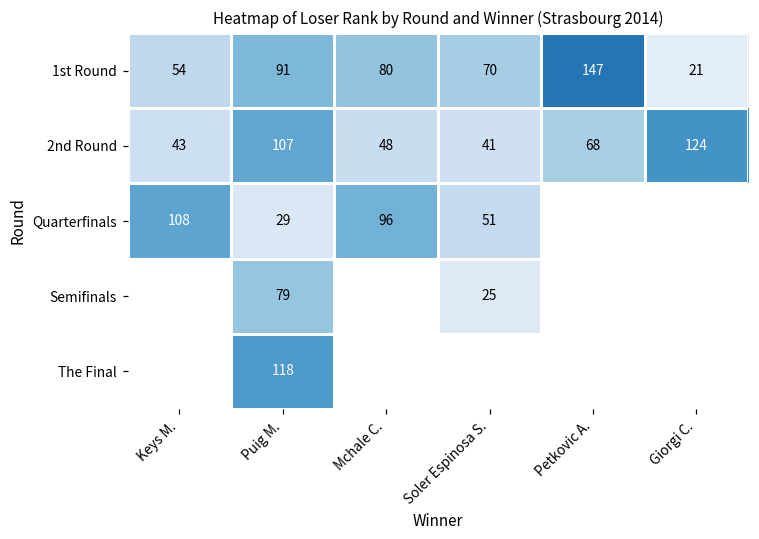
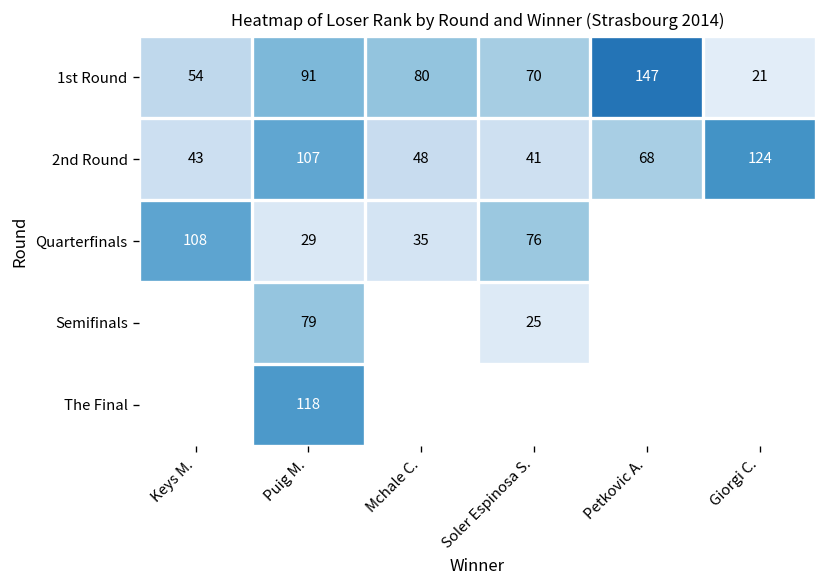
Quarterfinals, Mchale C.: 96 -> 35
Quarterfinals, Soler Espinosa S.: 51 -> 76
